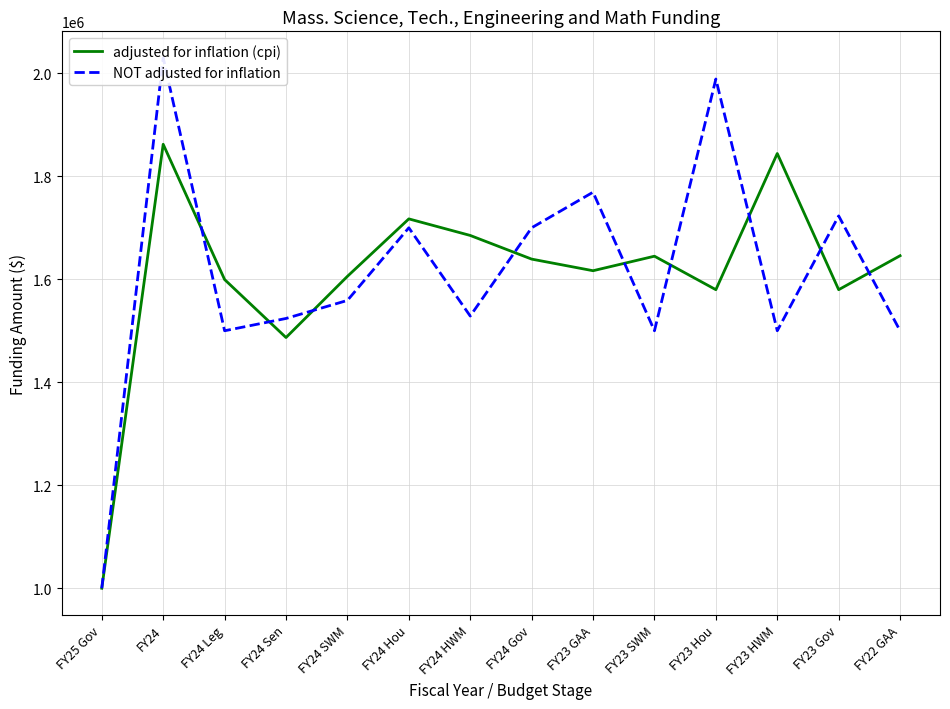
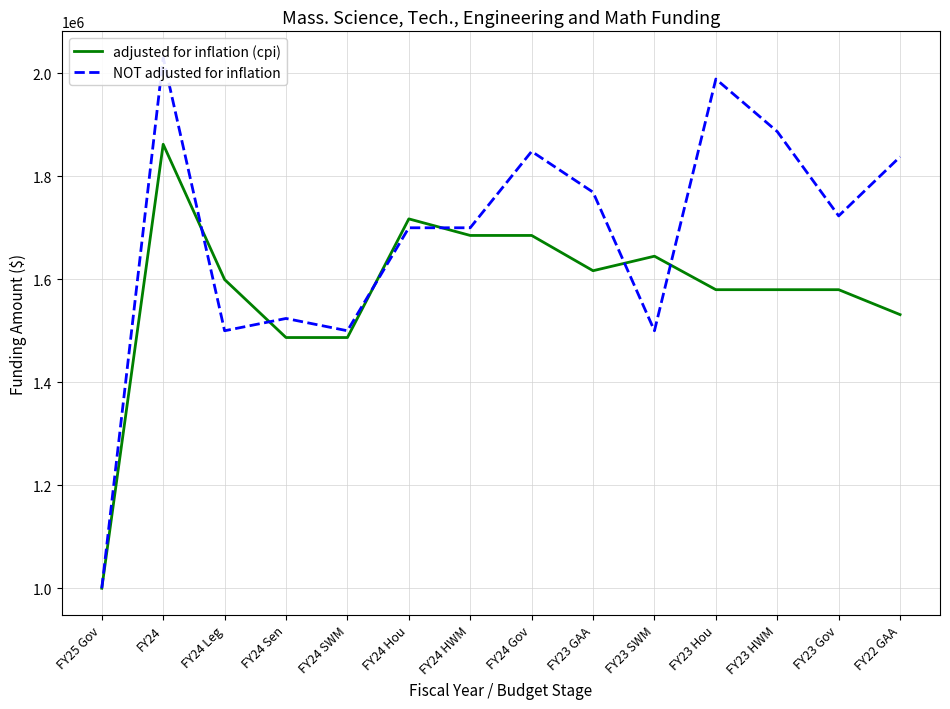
adjusted for inflation (cpi), FY24 SWM: 1610000 -> 1490000
NOT adjusted for inflation, FY24 SWM: 1560000 -> 1500000
NOT adjusted for inflation, FY24 HWM: 1530000 -> 1700000
adjusted for inflation (cpi), FY24 Gov: 1640000 -> 1690000
NOT adjusted for inflation, FY24 Gov: 1700000 -> 1850000
adjusted for inflation (cpi), FY23 HWM: 1840000 -> 1580000
NOT adjusted for inflation, FY23 HWM: 1500000 -> 1890000
adjusted for inflation (cpi), FY22 GAA: 1650000 -> 1530000
NOT adjusted for inflation, FY22 GAA: 1500000 -> 1840000
